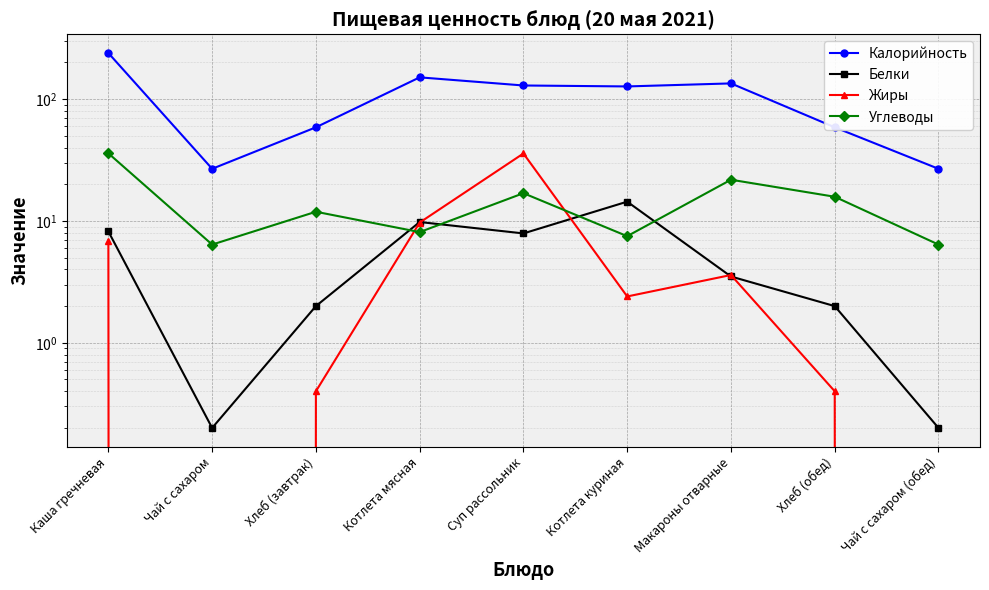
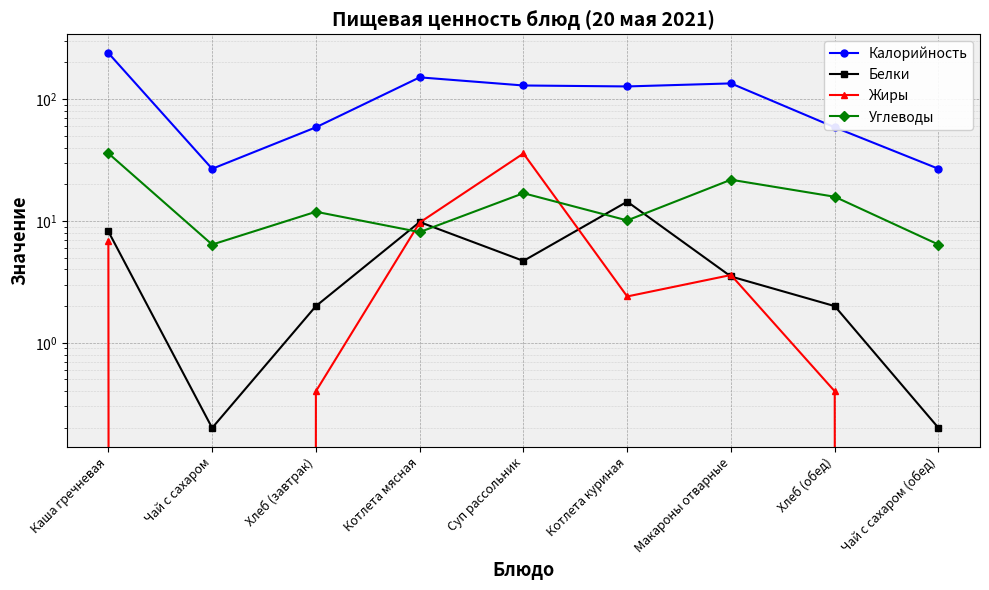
Белки, Суп рассольник: 8 -> 4.7
Углеводы, Котлета куриная: 8 -> 10
